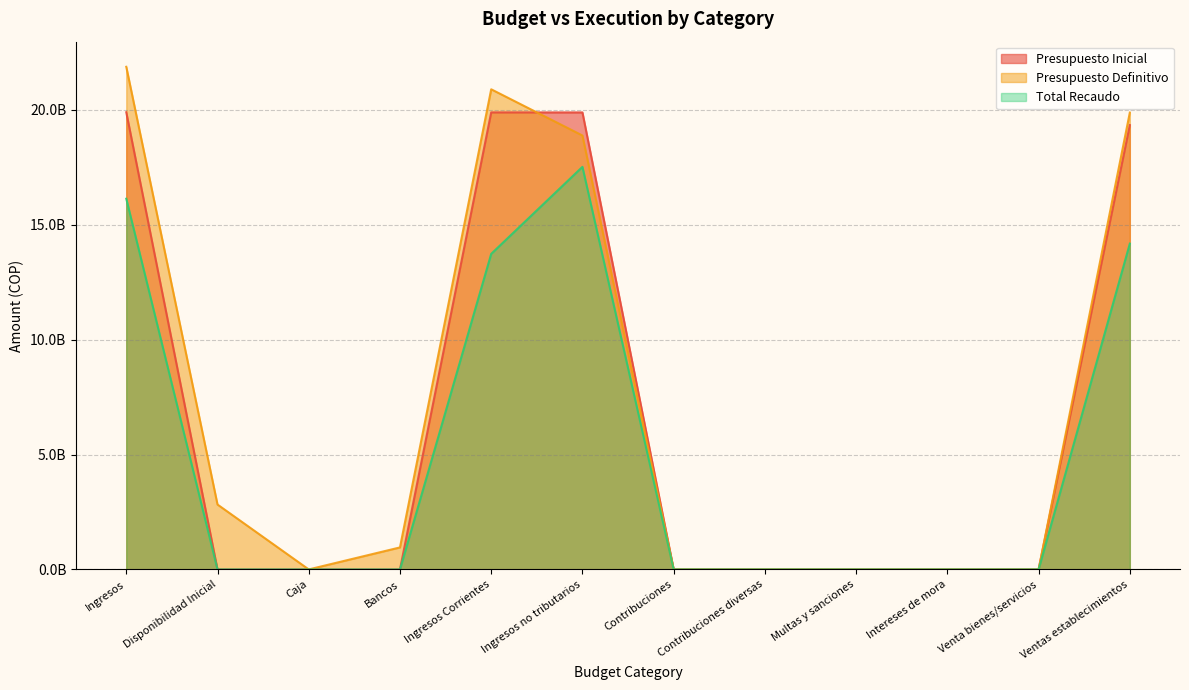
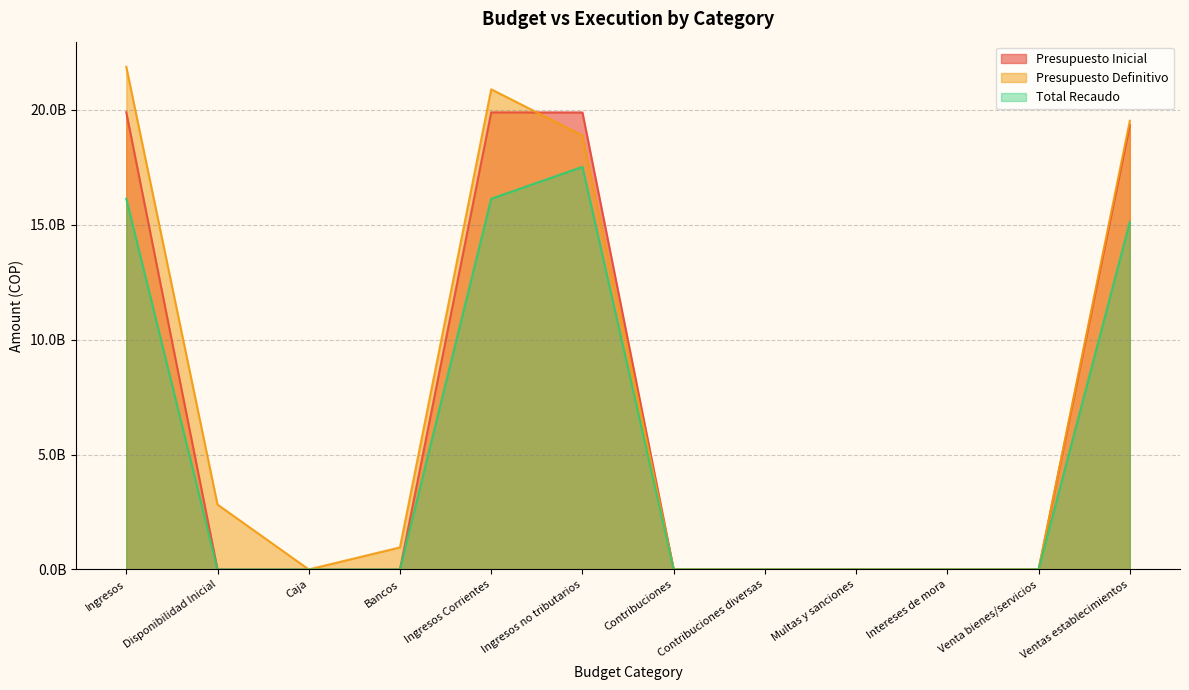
Total Recaudo, Ingresos Corrientes: 13700000000 -> 16100000000
Presupuesto Definitivo, Ventas establecimientos: 19900000000 -> 19500000000
Total Recaudo, Ventas establecimientos: 14200000000 -> 15100000000
